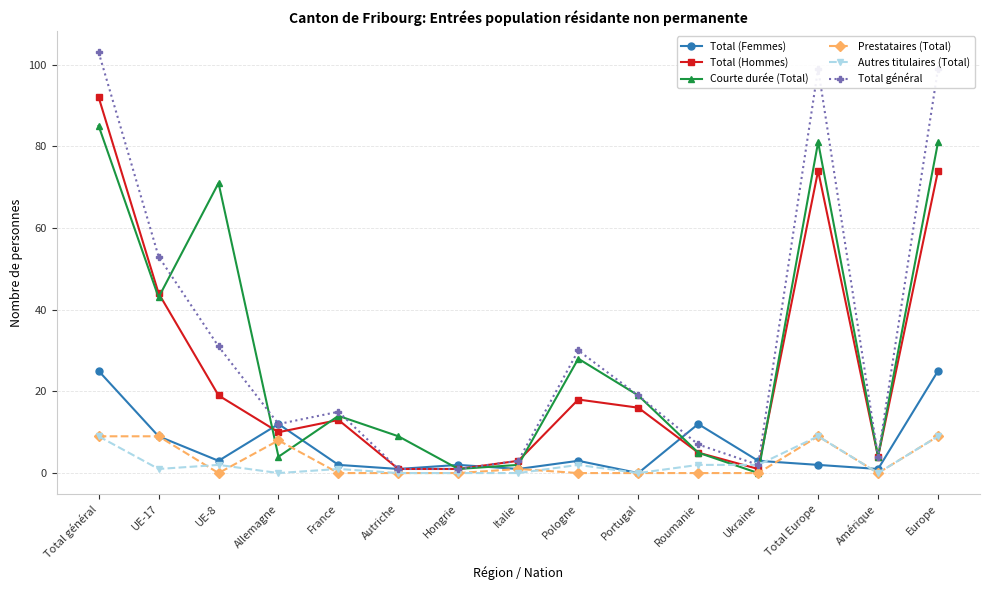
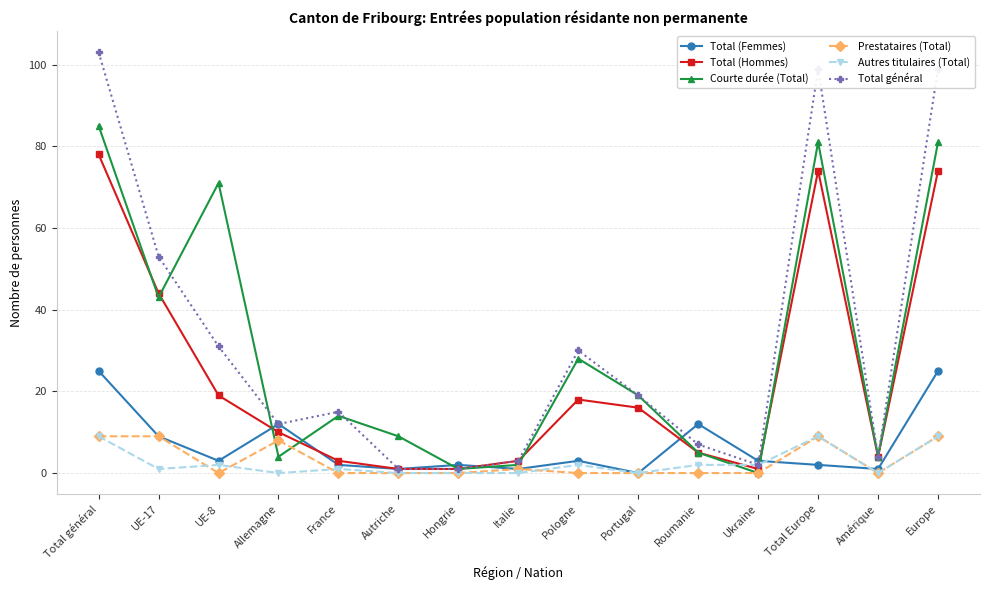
Total (Hommes), Total général: 92 -> 78
Total (Hommes), France: 13 -> 3
